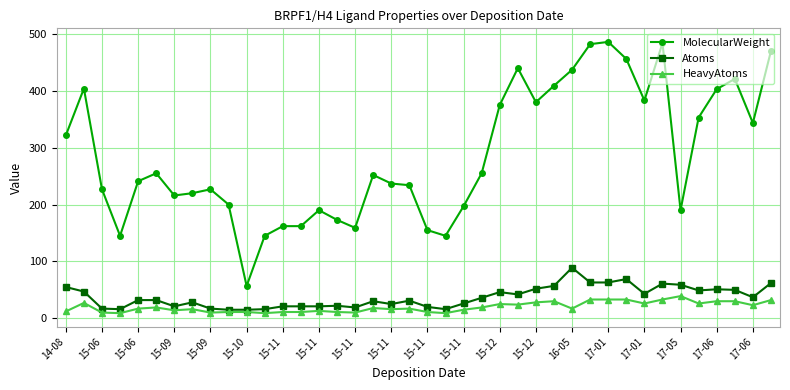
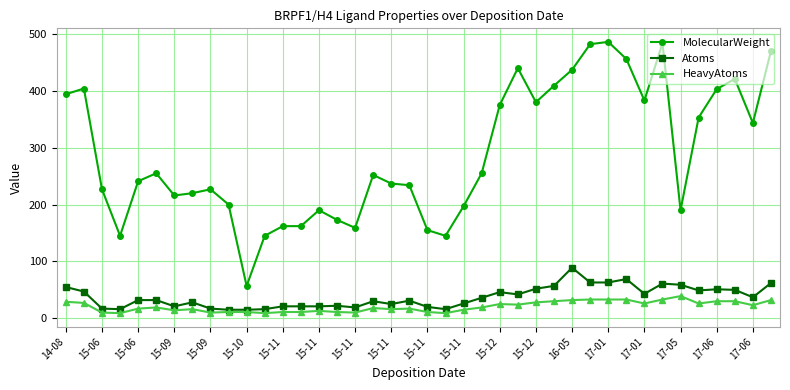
MolecularWeight, 14-08: 320 -> 390
HeavyAtoms, 14-08: 10 -> 30
HeavyAtoms, 16-05: 20 -> 30
